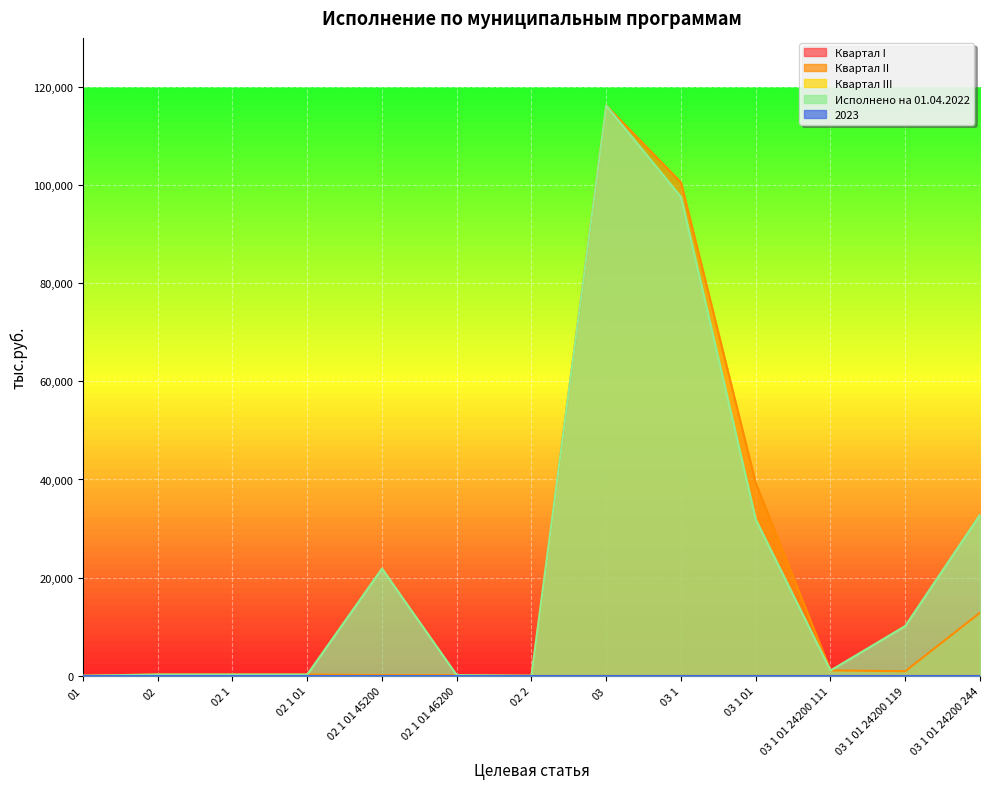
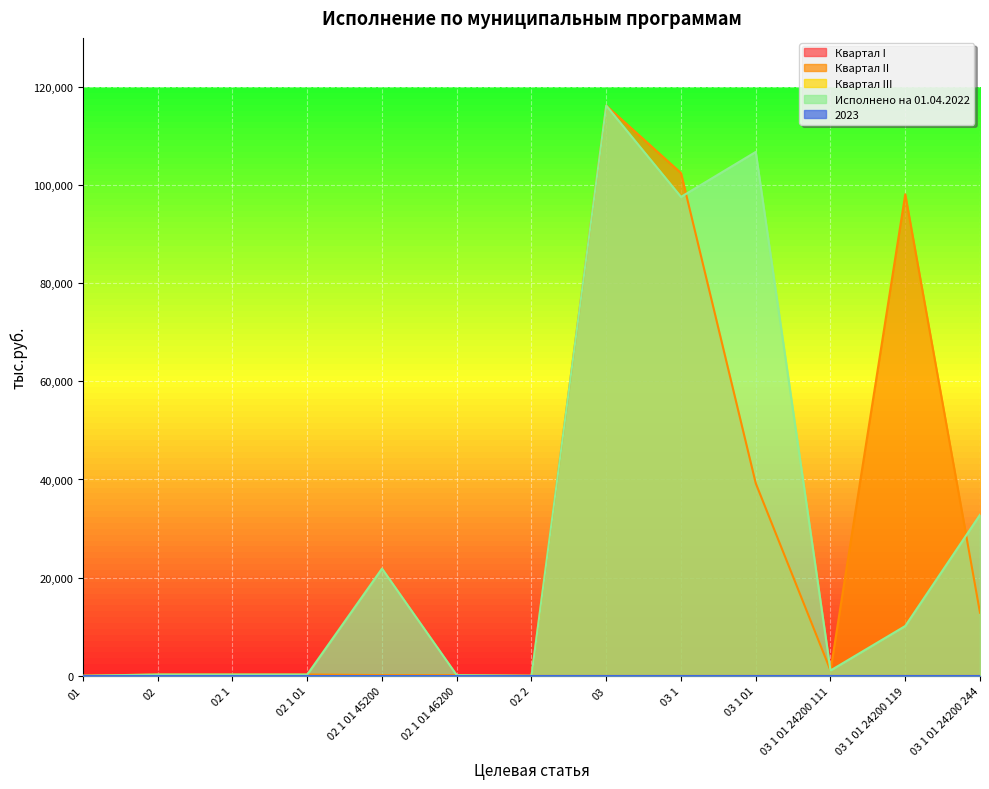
Квартал II, 03 1: 101,000 -> 102,000
Исполнено на 01.04.2022, 03 1 01: 32,000 -> 107,000
Квартал II, 03 1 01 24200 119: 1,000 -> 98,000
